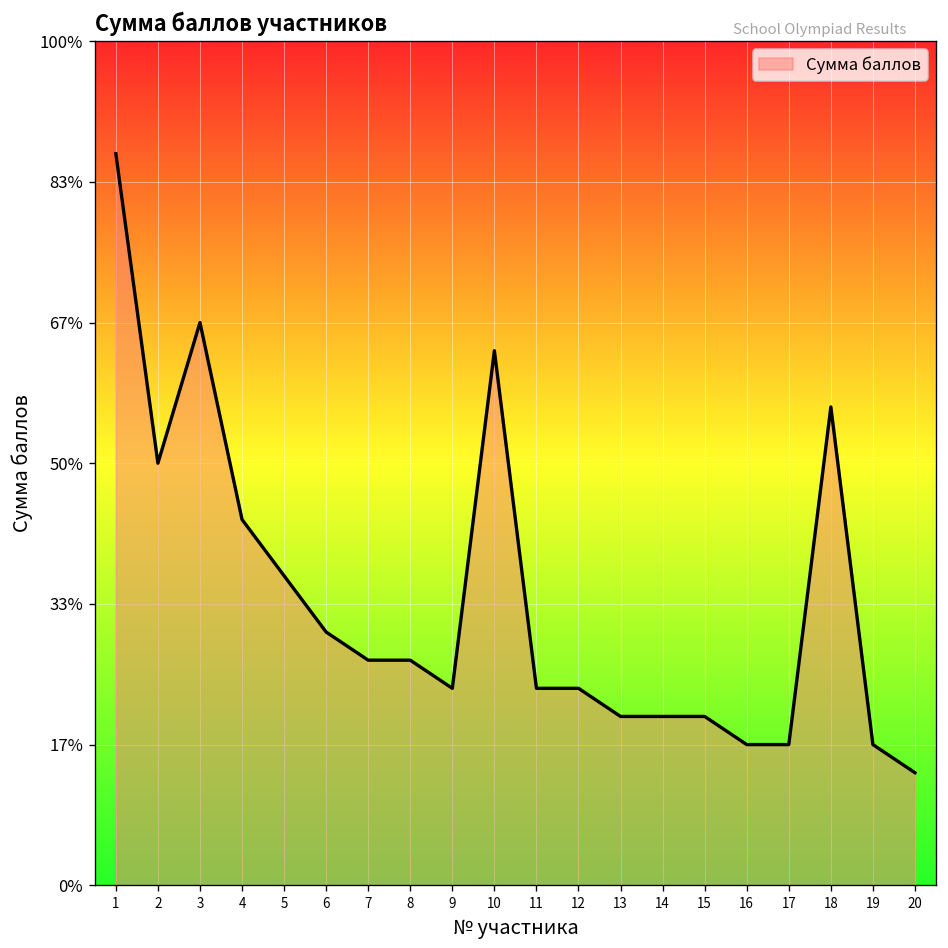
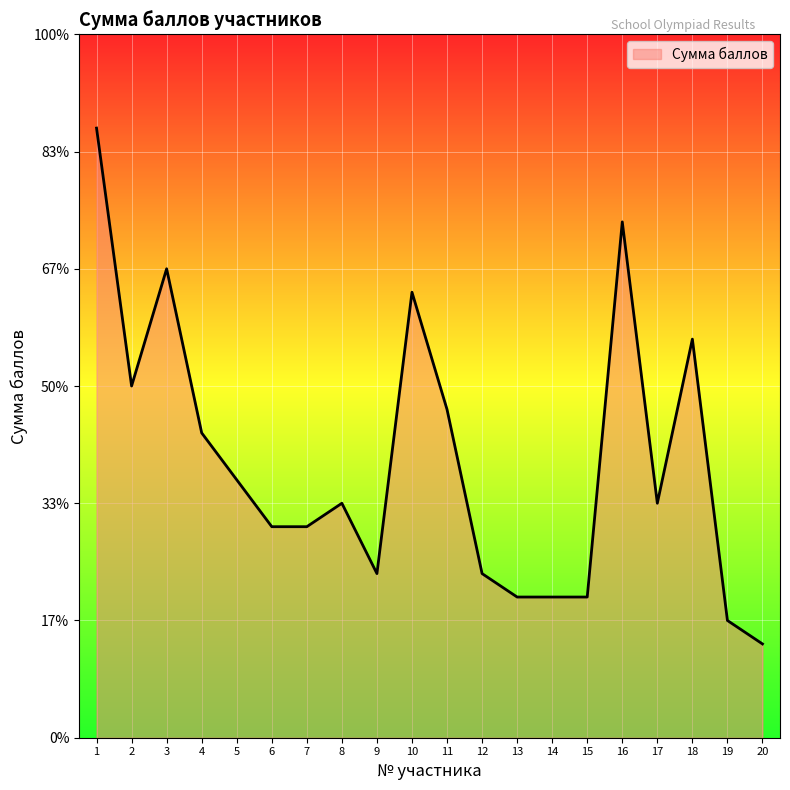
7: 27% -> 30%
8: 27% -> 33%
11: 23% -> 47%
16: 17% -> 73%
17: 17% -> 33%
